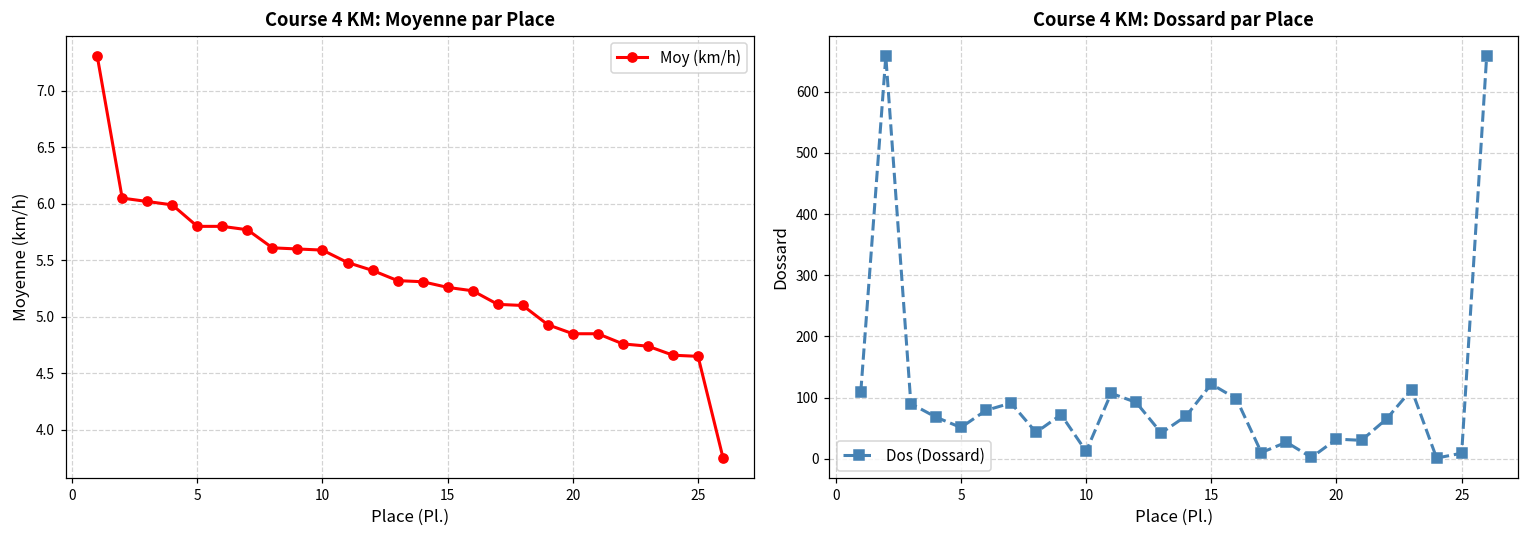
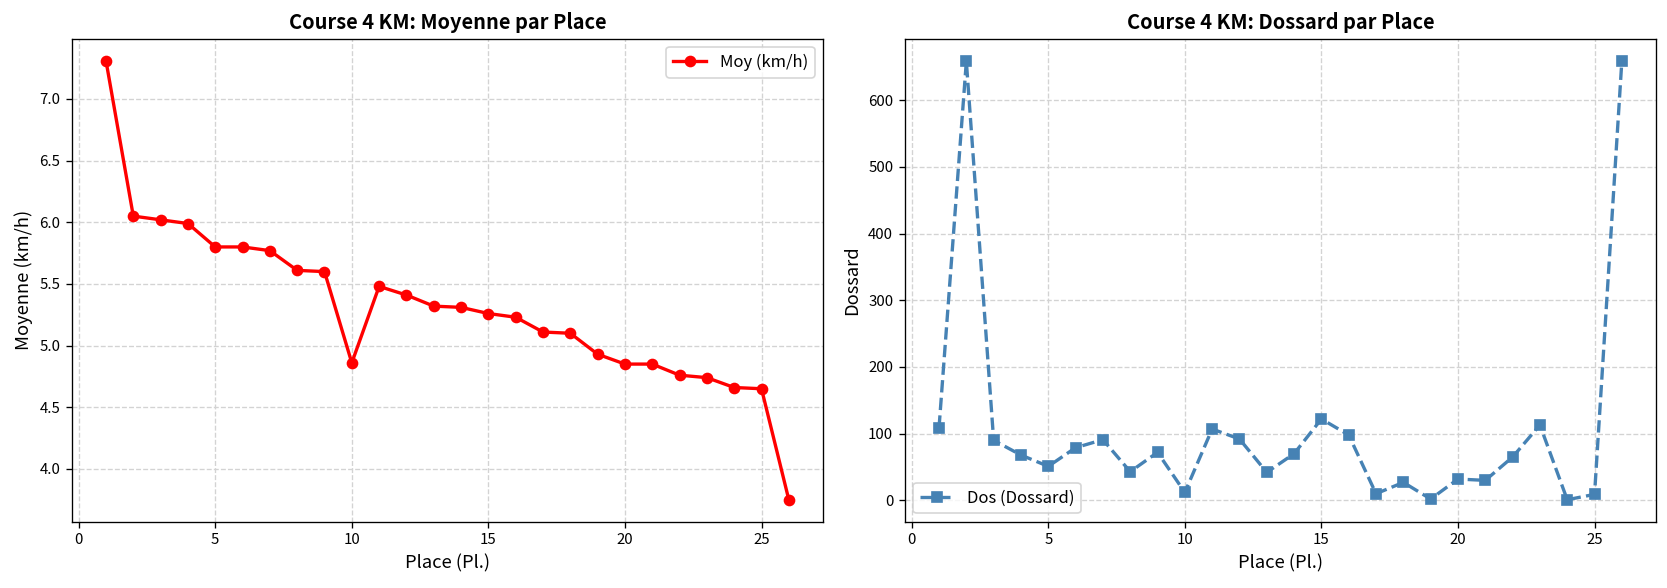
Course 4 KM: Moyenne par Place, 10: 5.59 -> 4.86
